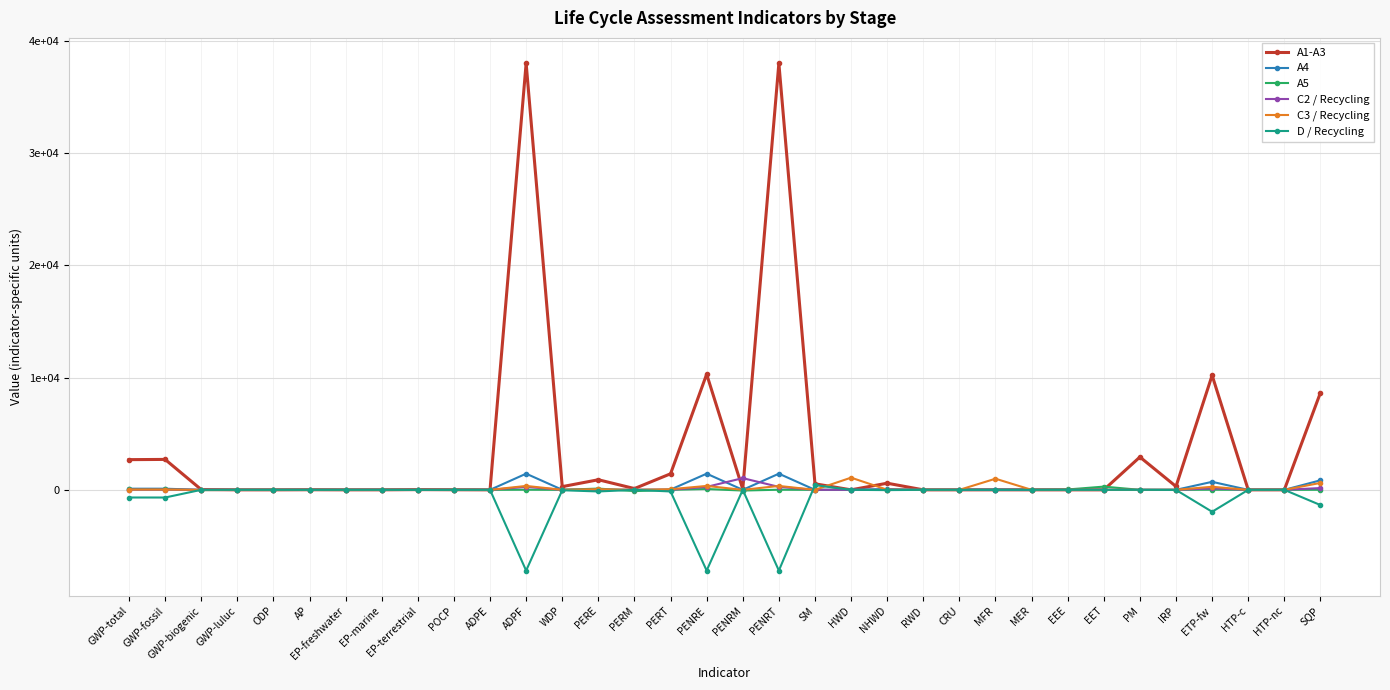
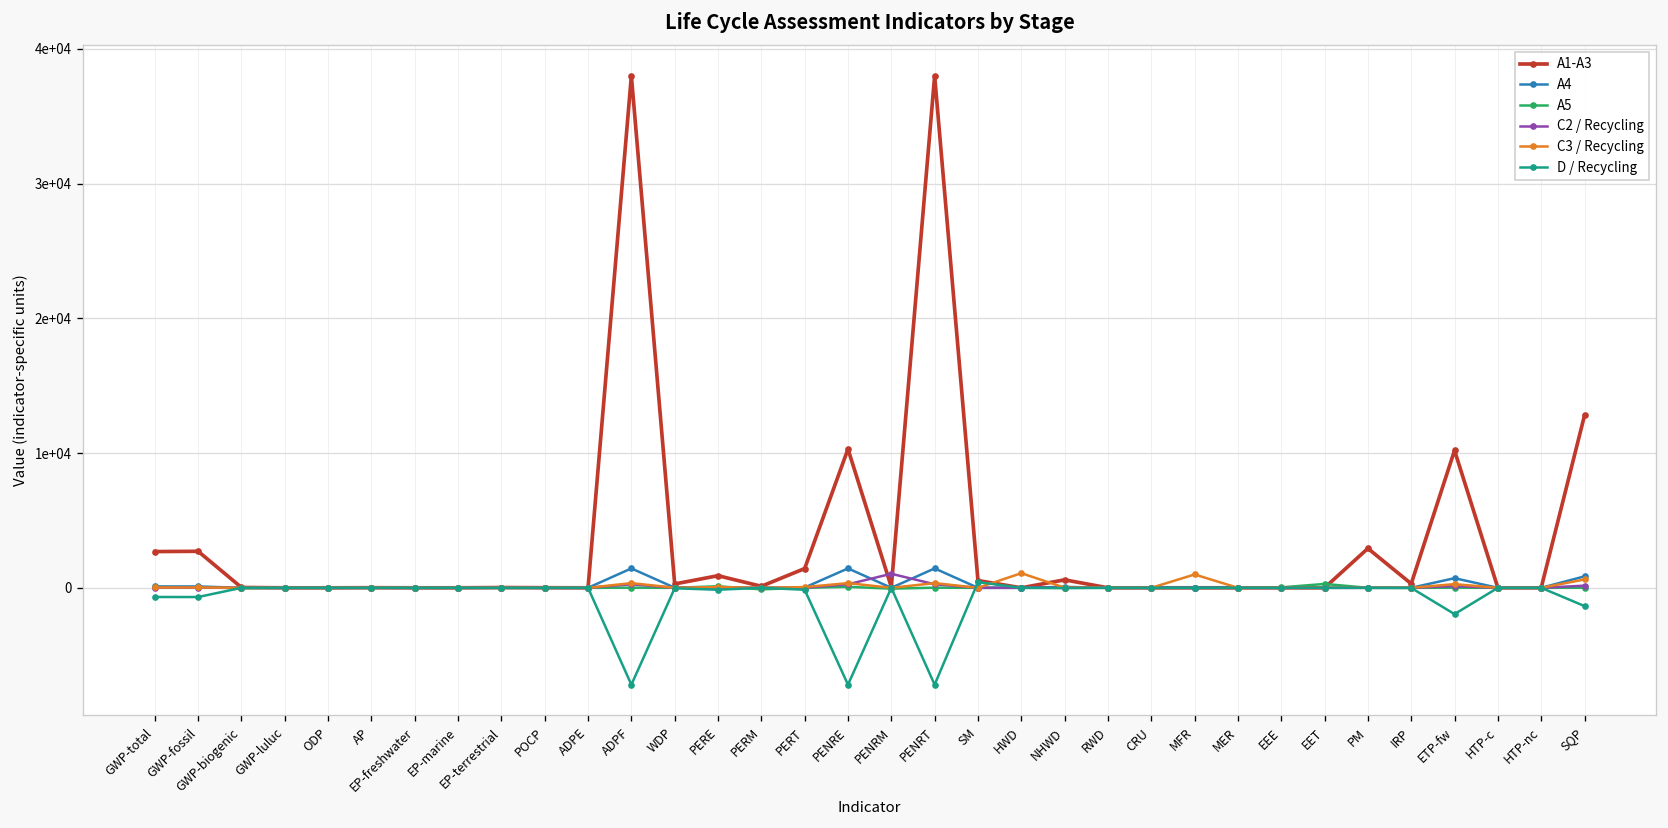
A1-A3, SQP: 8700 -> 12800
